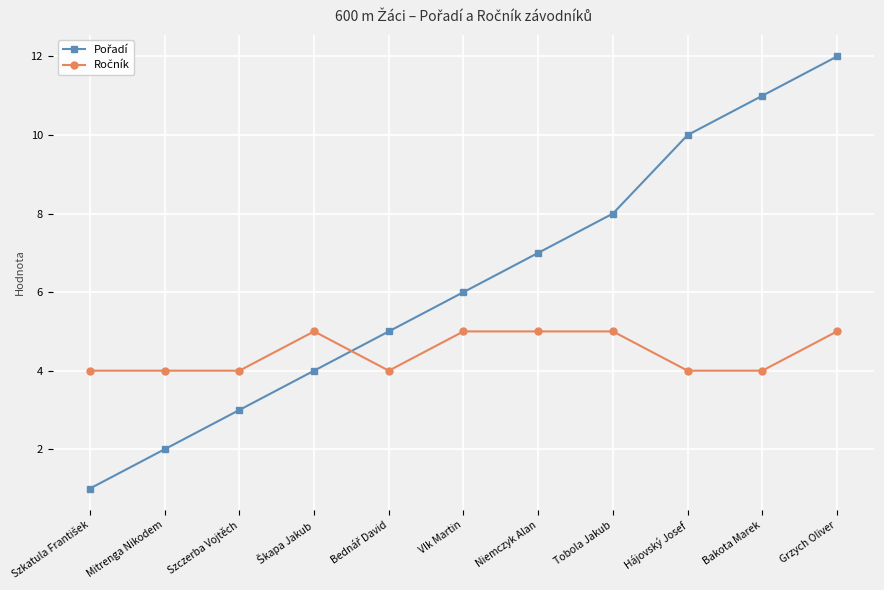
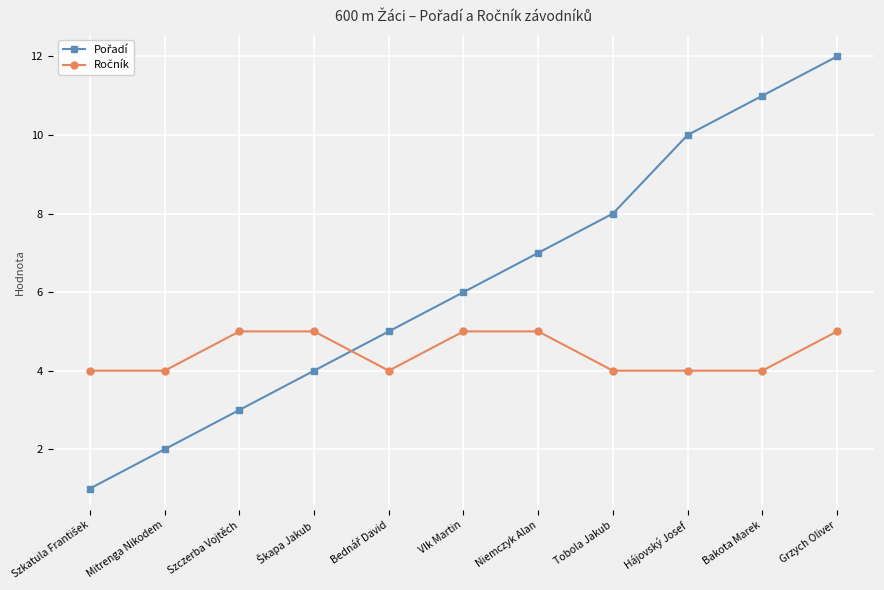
Ročník, Szczerba Vojtěch: 4 -> 5
Ročník, Tobola Jakub: 5 -> 4
